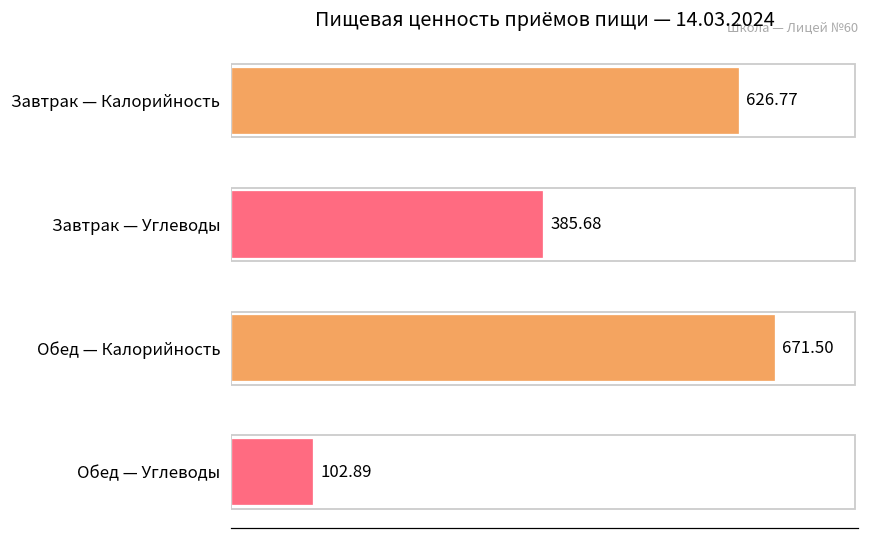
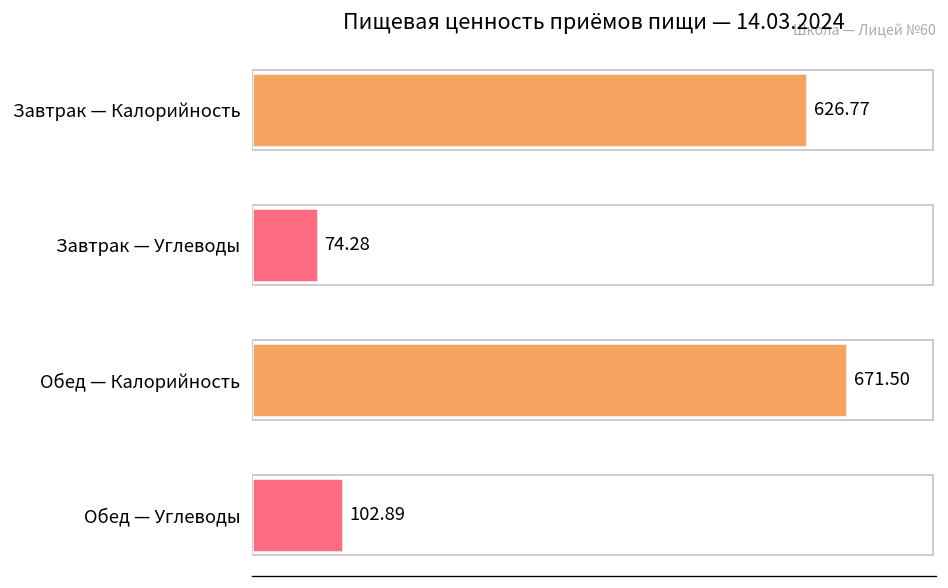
Завтрак — Углеводы: 385.68 -> 74.28
